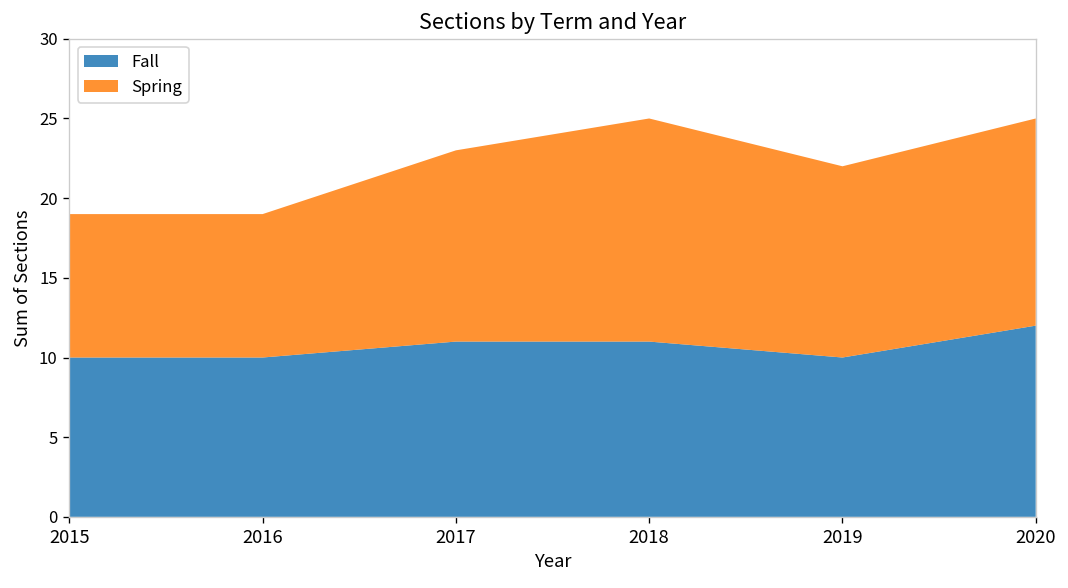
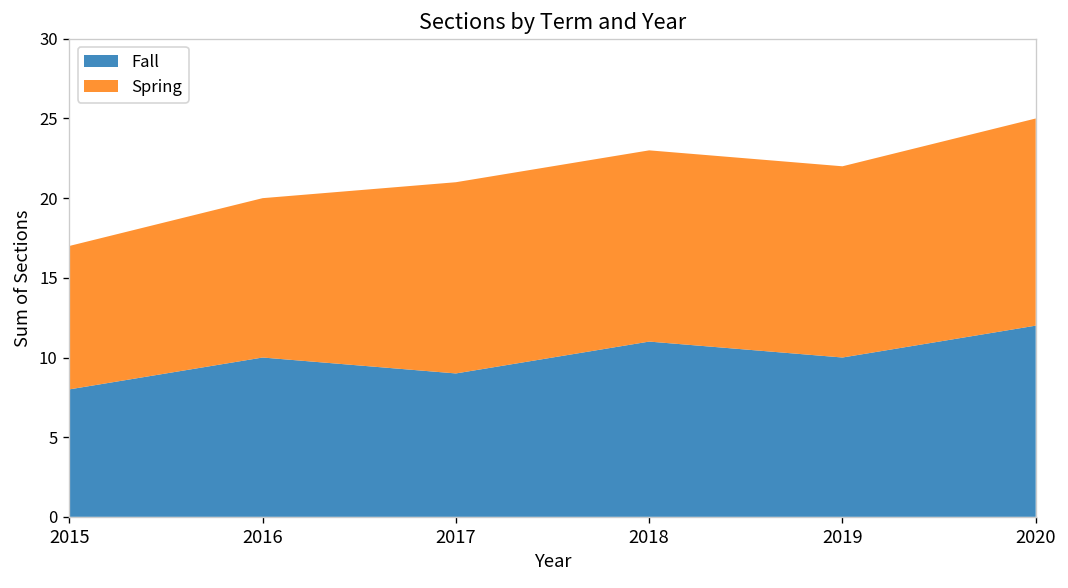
Fall, 2015: 10 -> 8
Spring, 2016: 9 -> 10
Fall, 2017: 11 -> 9
Spring, 2018: 14 -> 12
